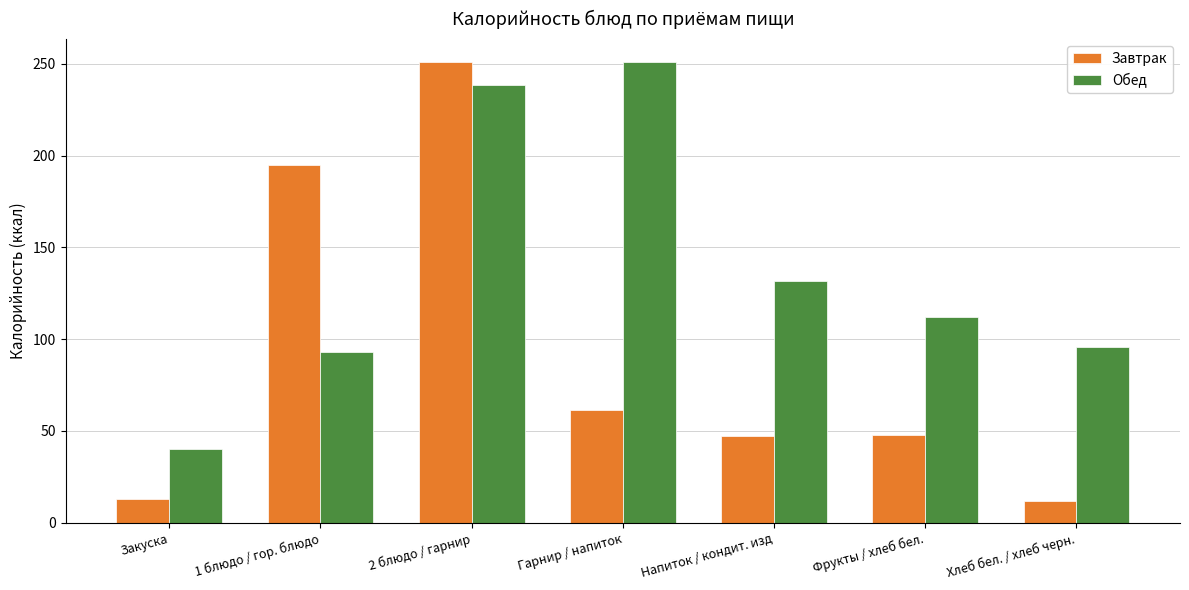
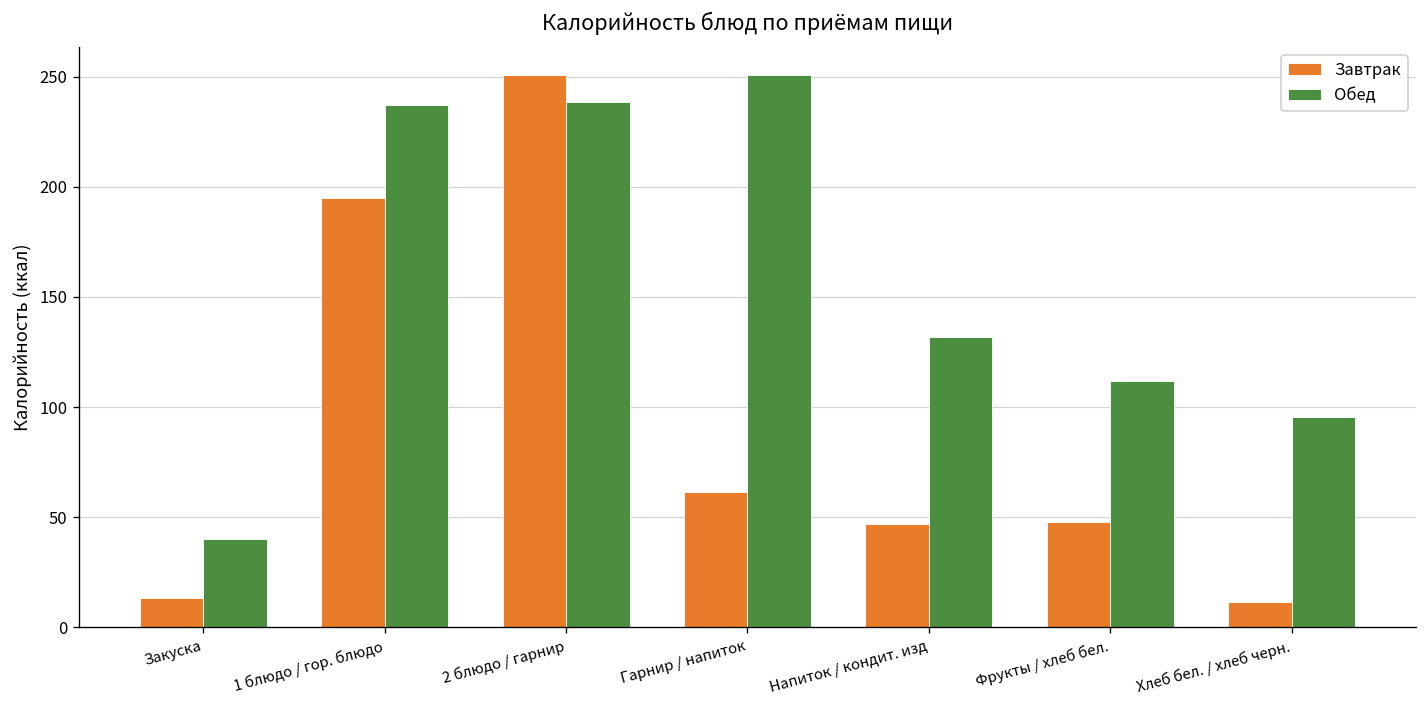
Обед, 1 блюдо / гор. блюдо: 93 -> 237
